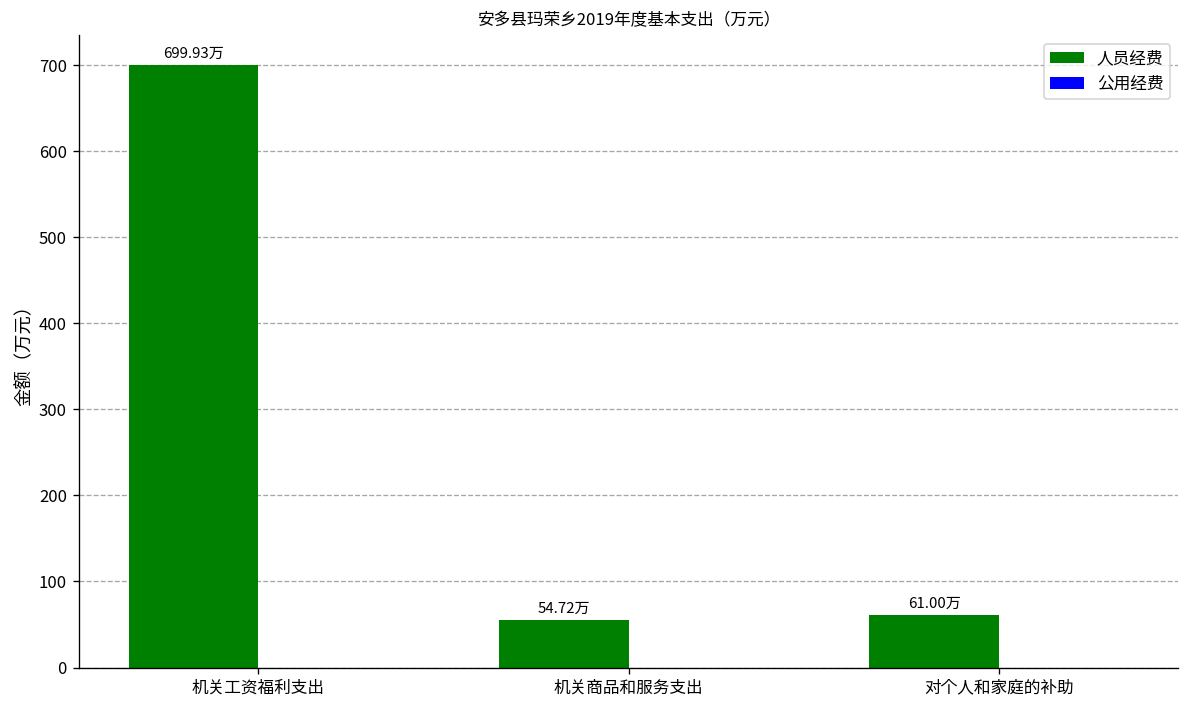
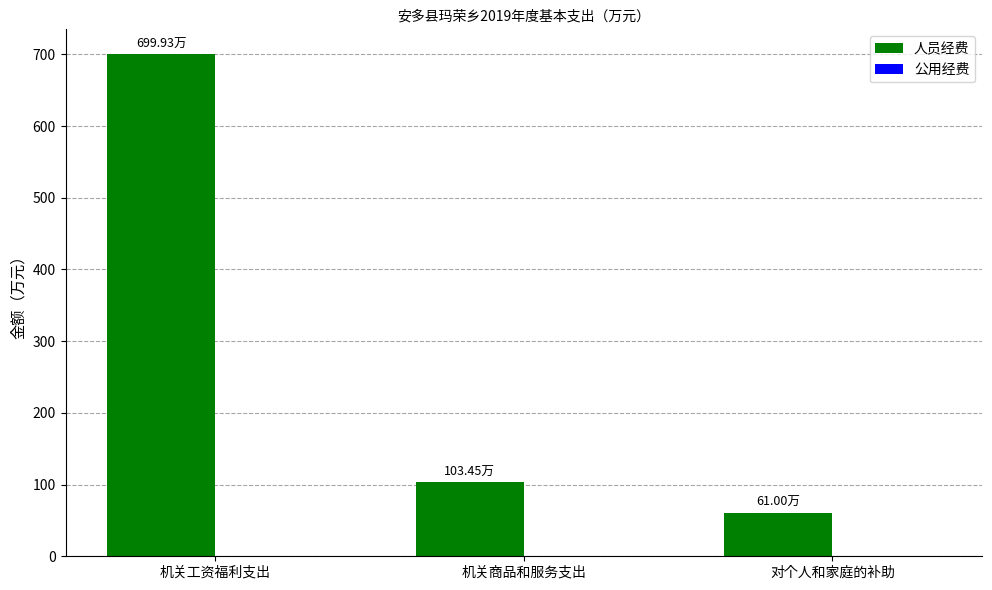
人员经费, 机关商品和服务支出: 54.72万 -> 103.45万
